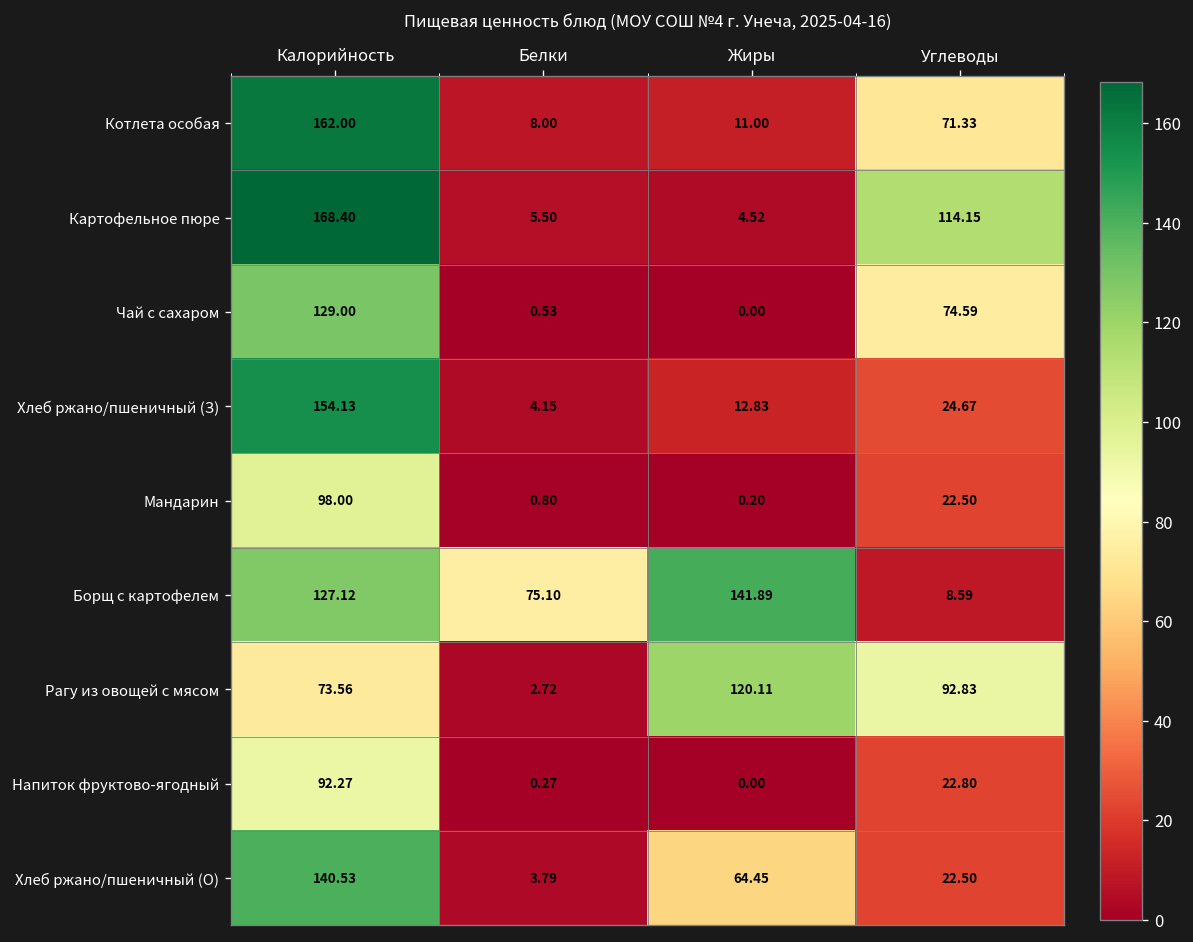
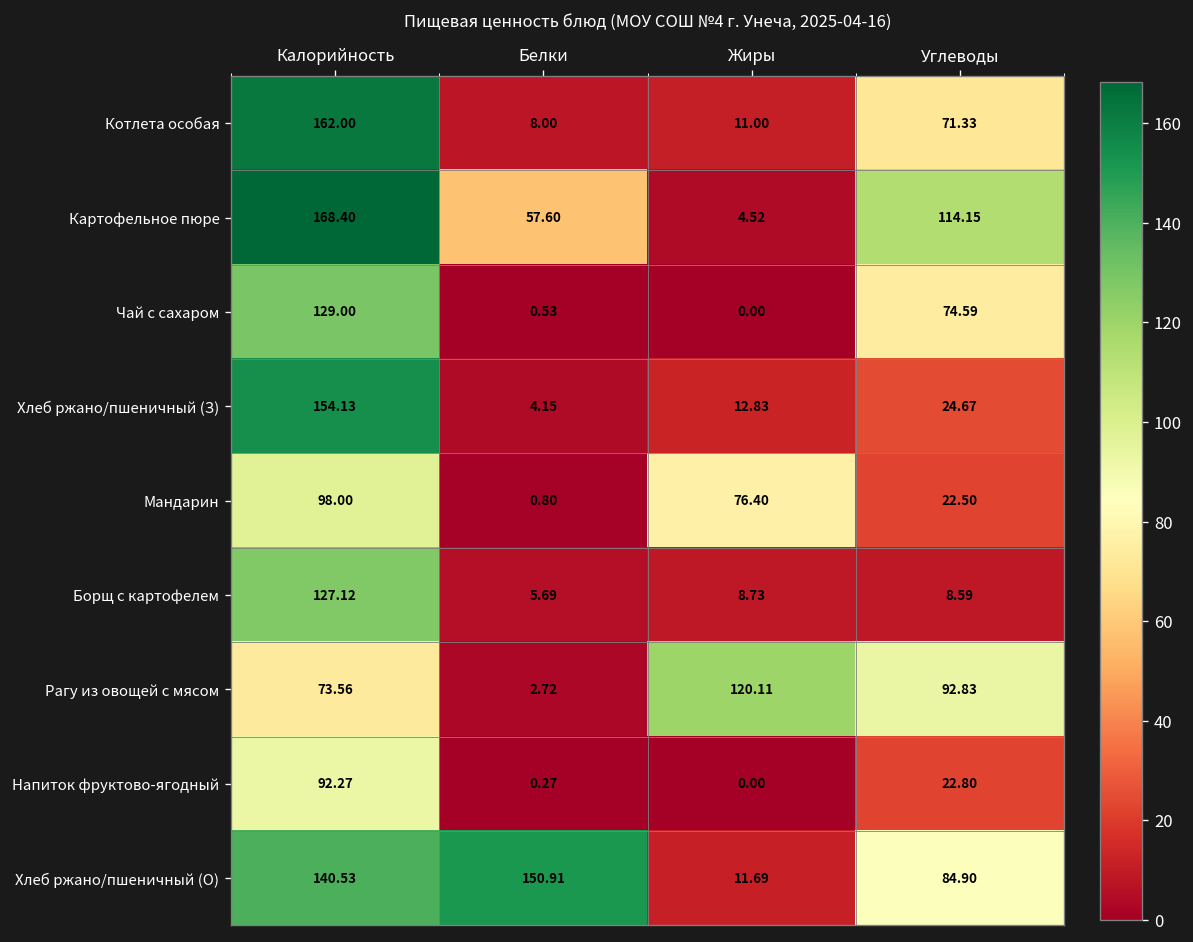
Картофельное пюре, Белки: 5.50 -> 57.60
Мандарин, Жиры: 0.20 -> 76.40
Борщ с картофелем, Белки: 75.10 -> 5.69
Борщ с картофелем, Жиры: 141.89 -> 8.73
Хлеб ржано/пшеничный (О), Белки: 3.79 -> 150.91
Хлеб ржано/пшеничный (О), Жиры: 64.45 -> 11.69
Хлеб ржано/пшеничный (О), Углеводы: 22.50 -> 84.90
